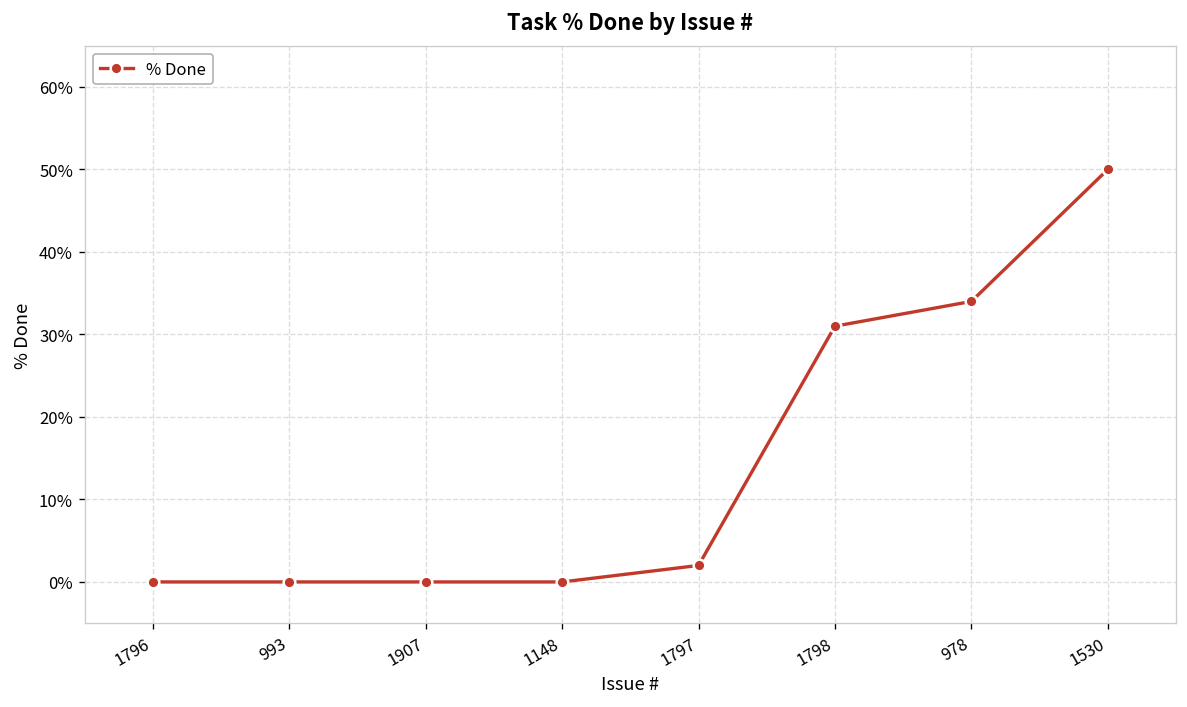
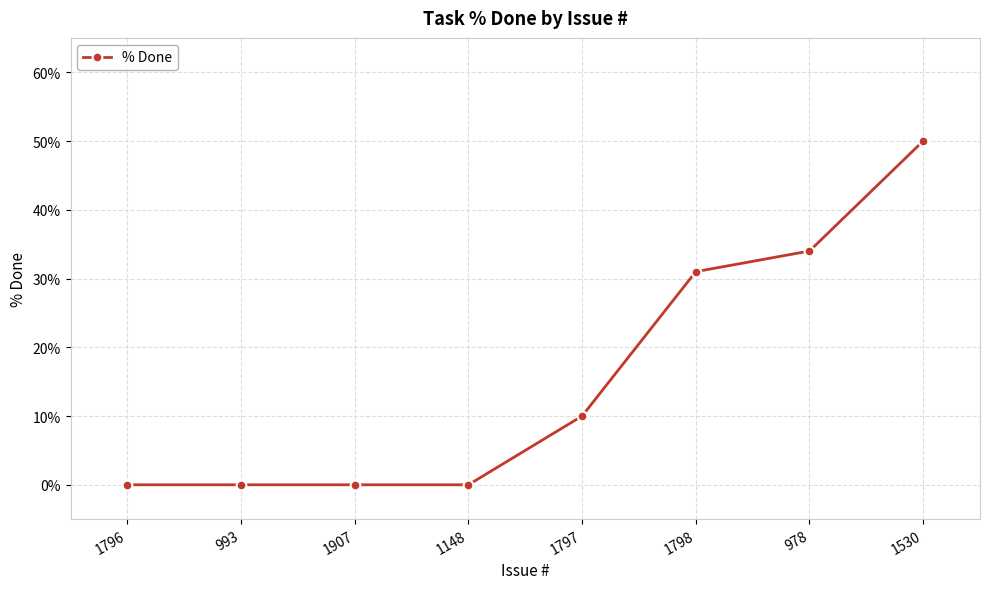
1797: 2% -> 10%
